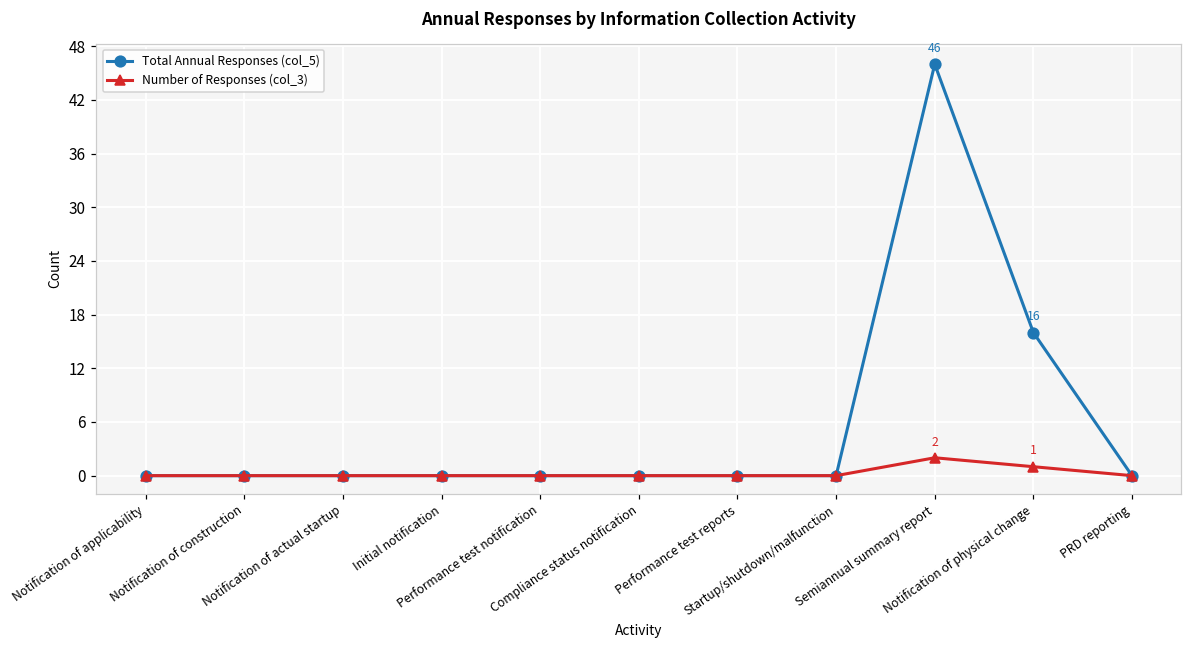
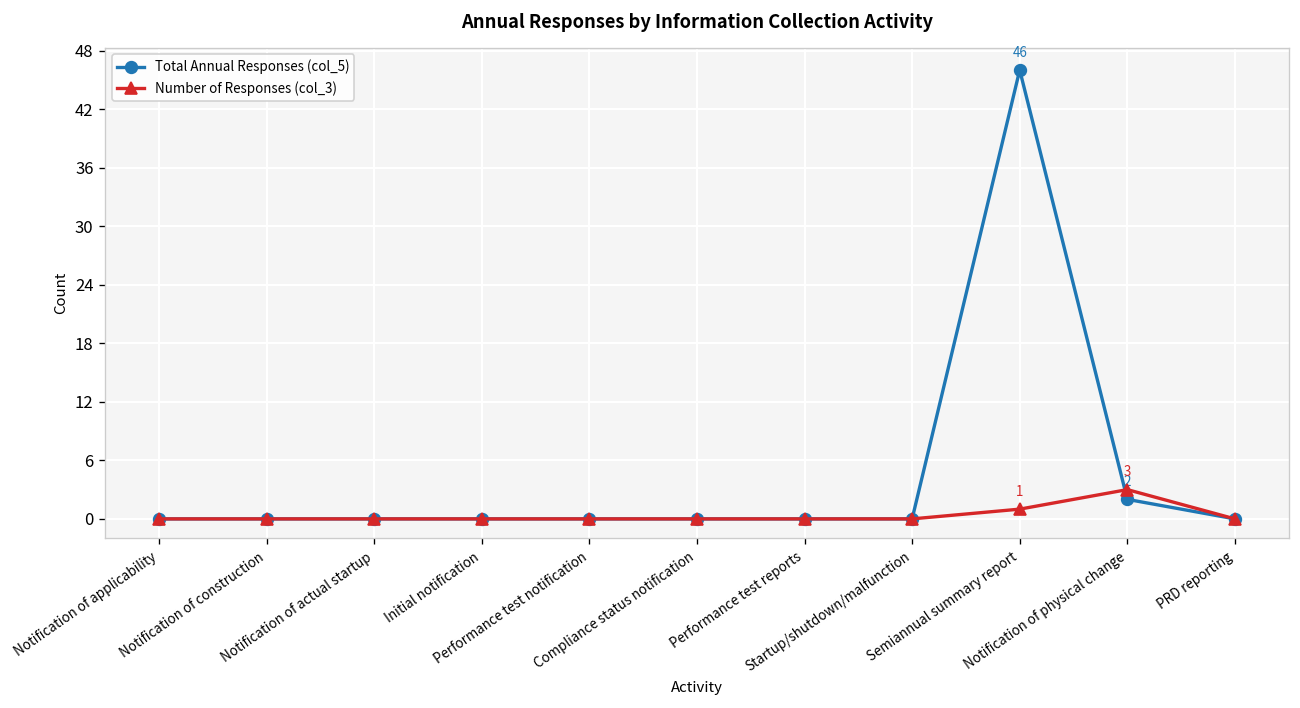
Number of Responses (col_3), Semiannual summary report: 2 -> 1
Total Annual Responses (col_5), Notification of physical change: 16 -> 2
Number of Responses (col_3), Notification of physical change: 1 -> 3
